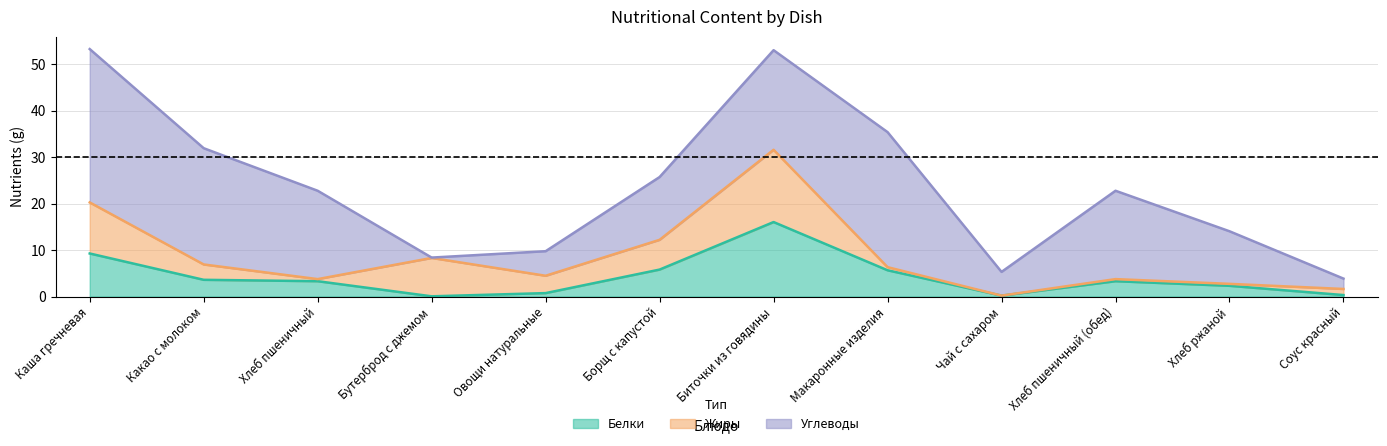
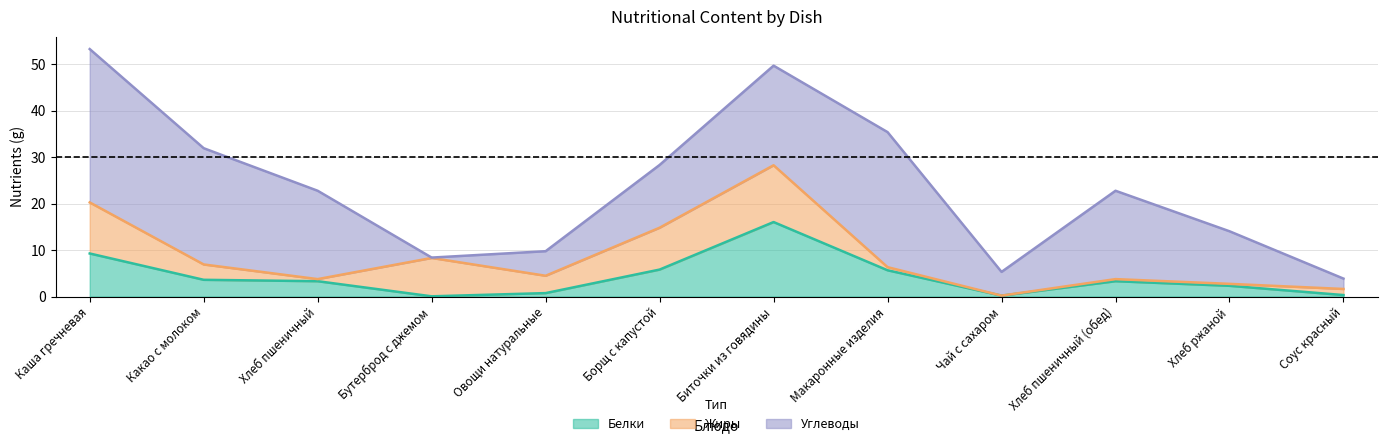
Жиры, Борщ с капустой: 6 -> 9
Жиры, Биточки из говядины: 16 -> 12
